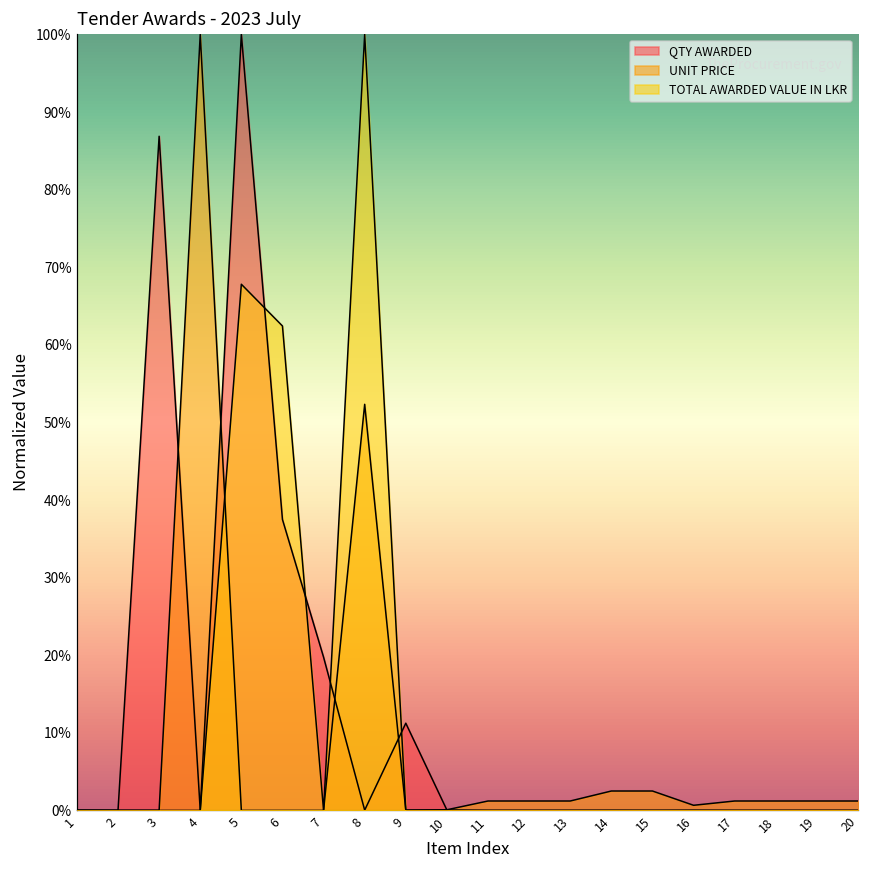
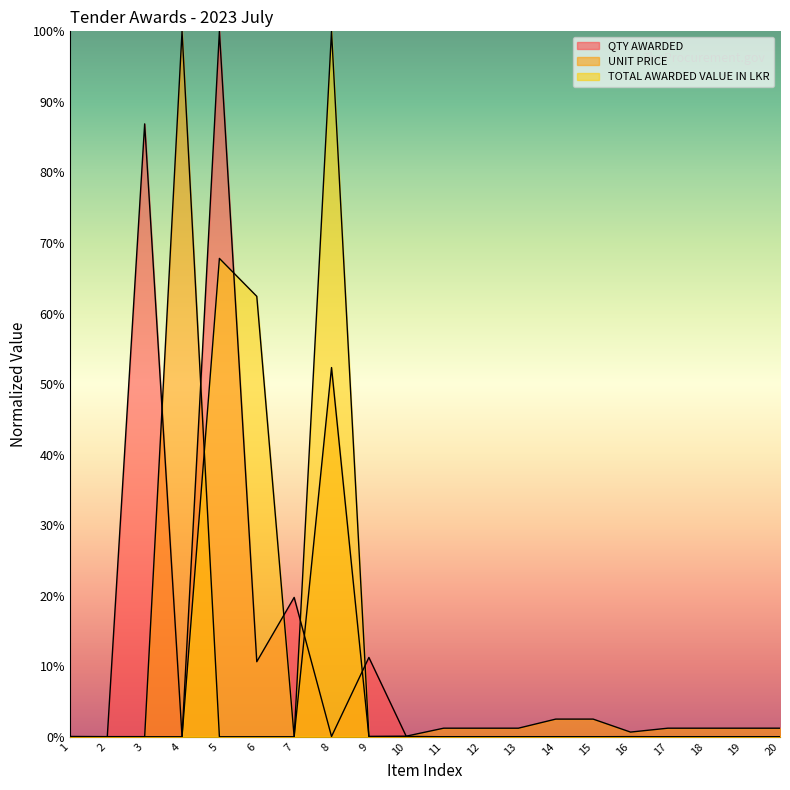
QTY AWARDED, 6: 37% -> 11%
